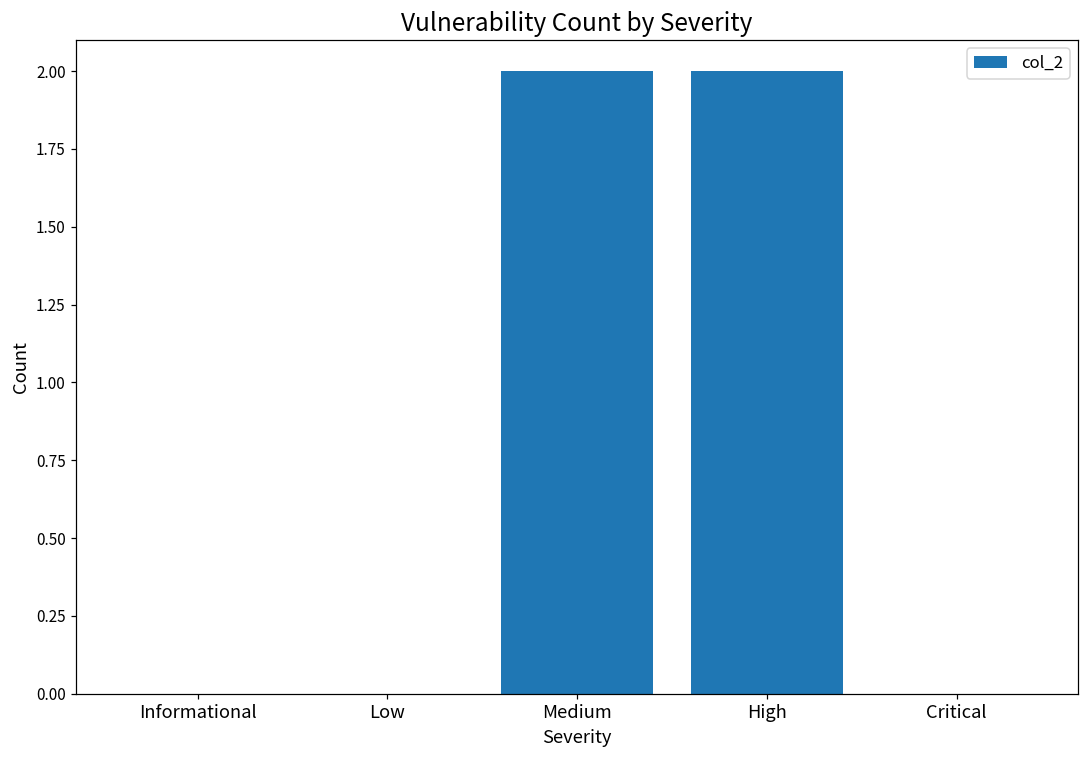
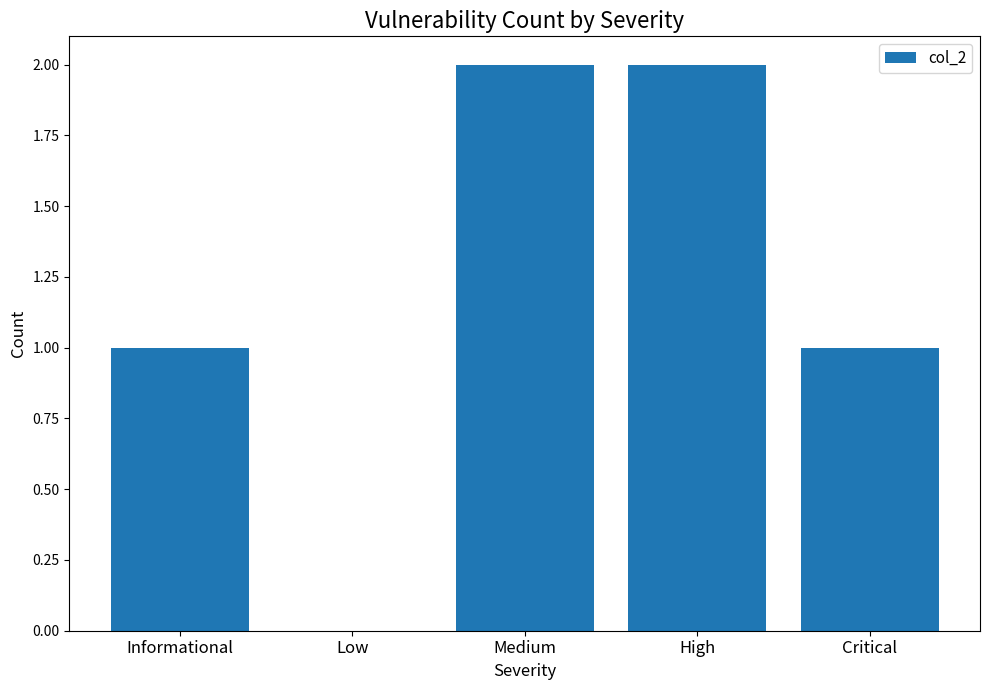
Informational: 0 -> 1
Critical: 0 -> 1
